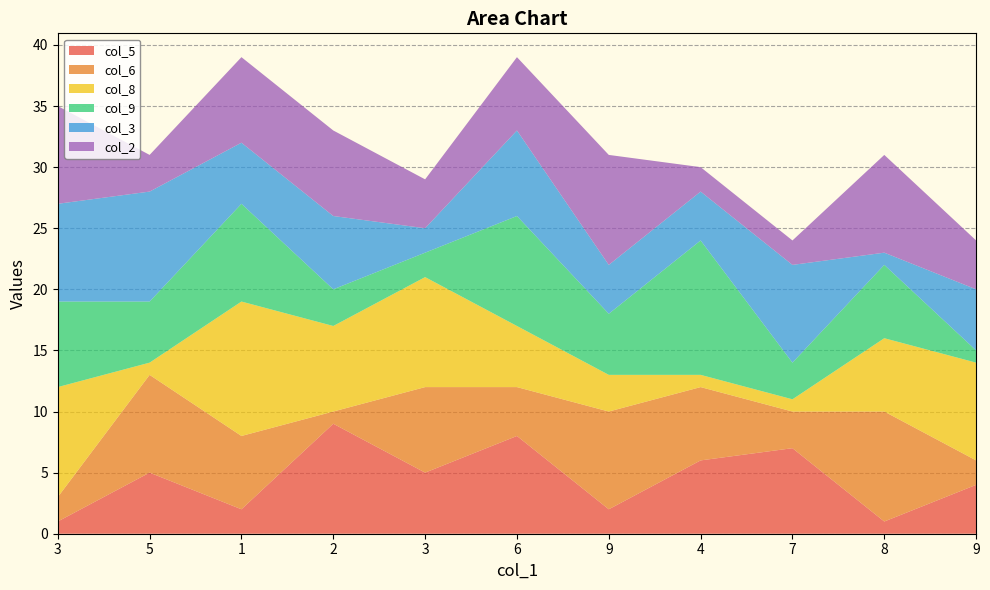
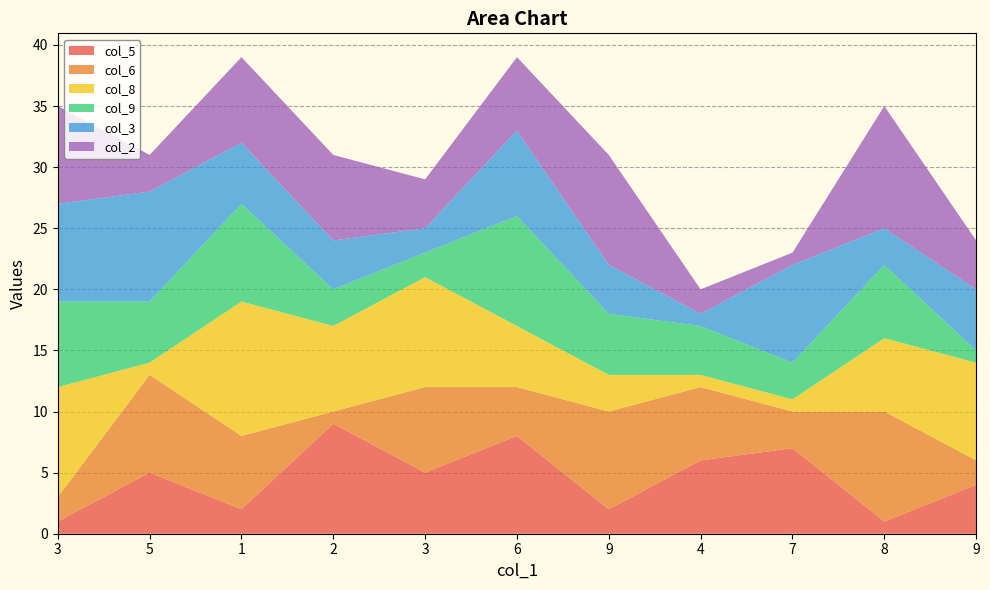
col_3, 2: 6 -> 4
col_9, 4: 11 -> 4
col_3, 4: 4 -> 1
col_2, 7: 2 -> 1
col_3, 8: 1 -> 3
col_2, 8: 8 -> 10
